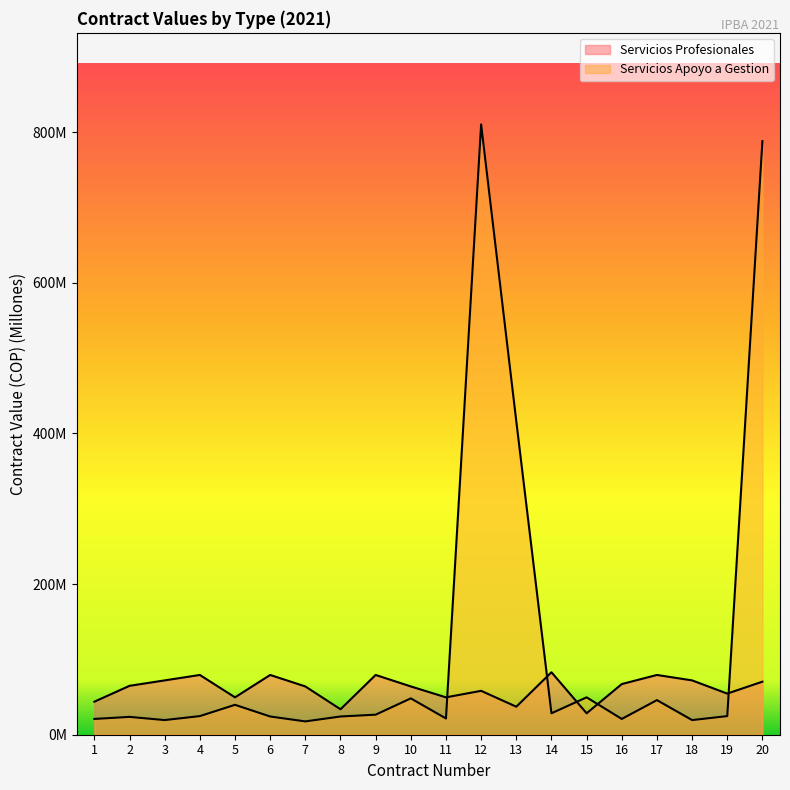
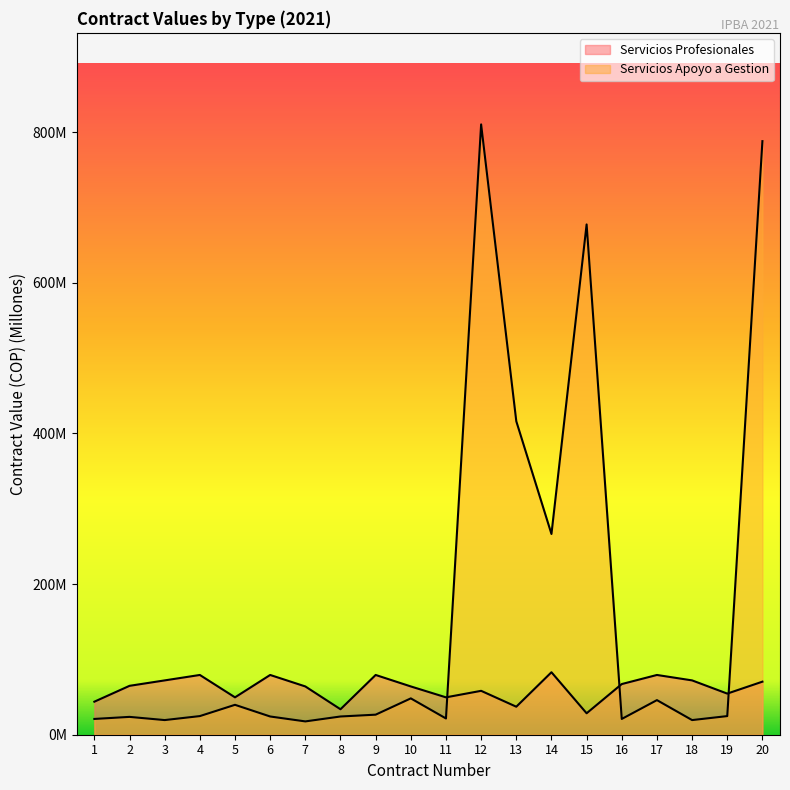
Servicios Apoyo a Gestion, 14: 30000000 -> 270000000
Servicios Apoyo a Gestion, 15: 50000000 -> 680000000
